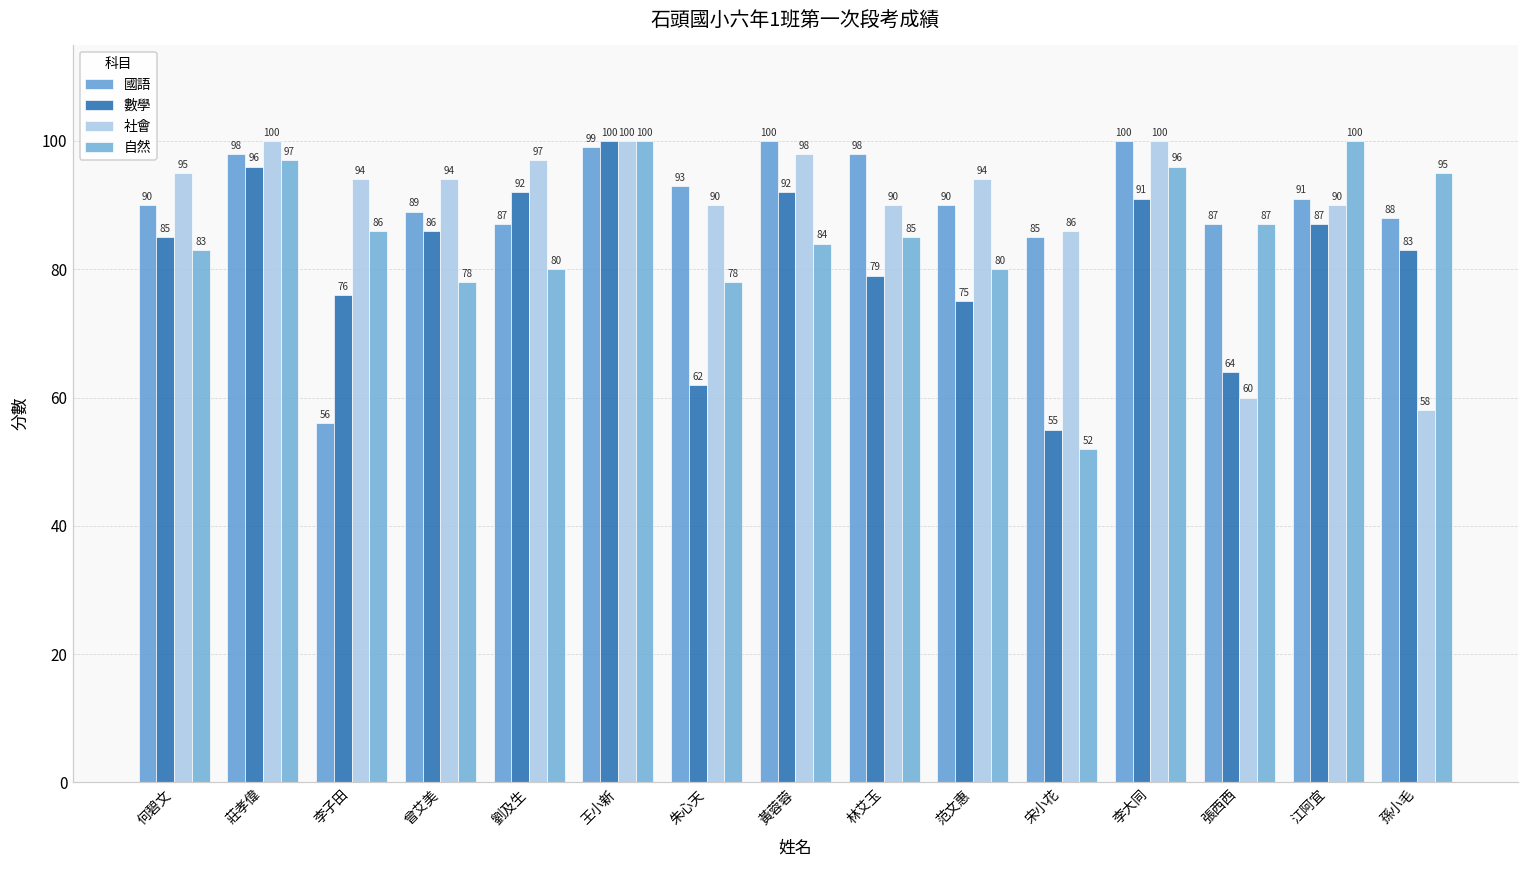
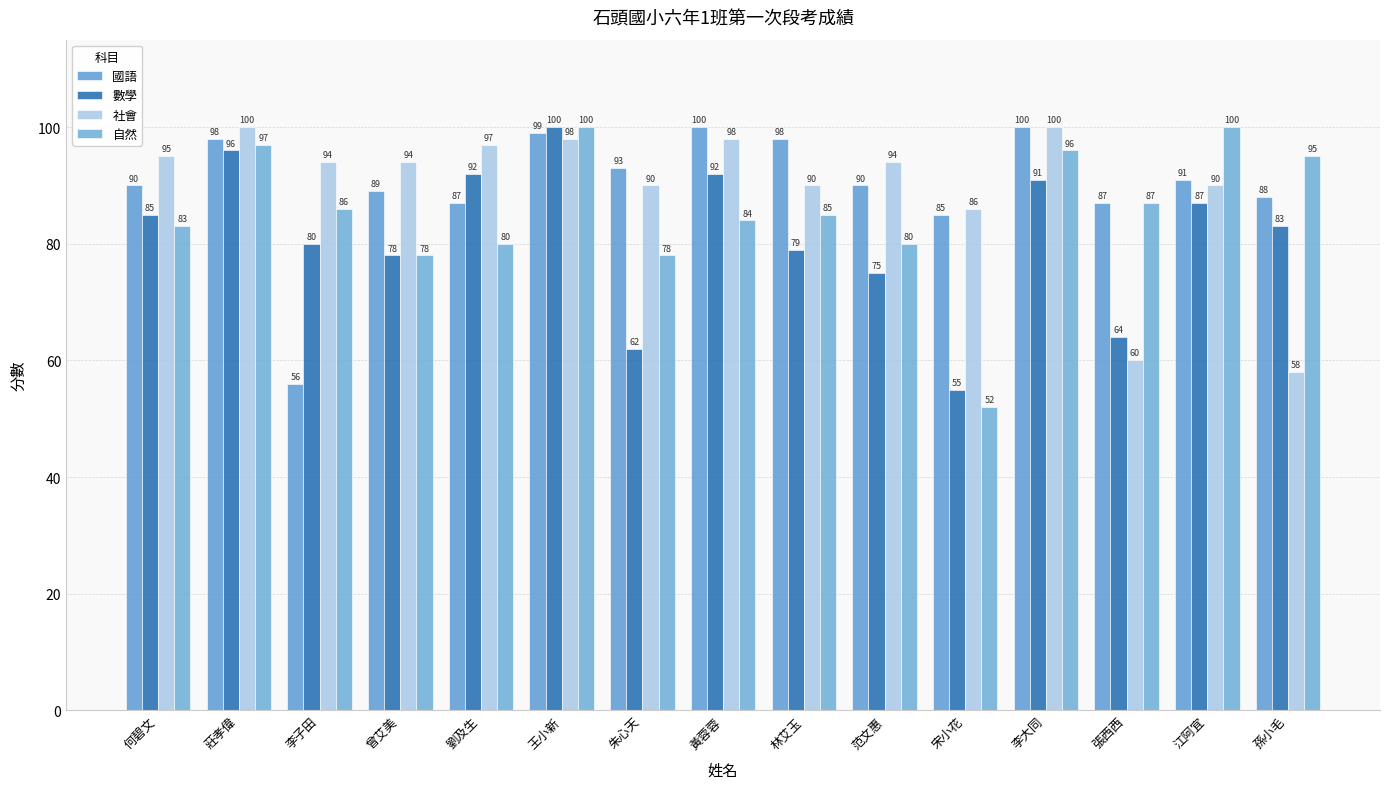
數學, 李子田: 76 -> 80
數學, 曾艾美: 86 -> 78
社會, 王小新: 100 -> 98
